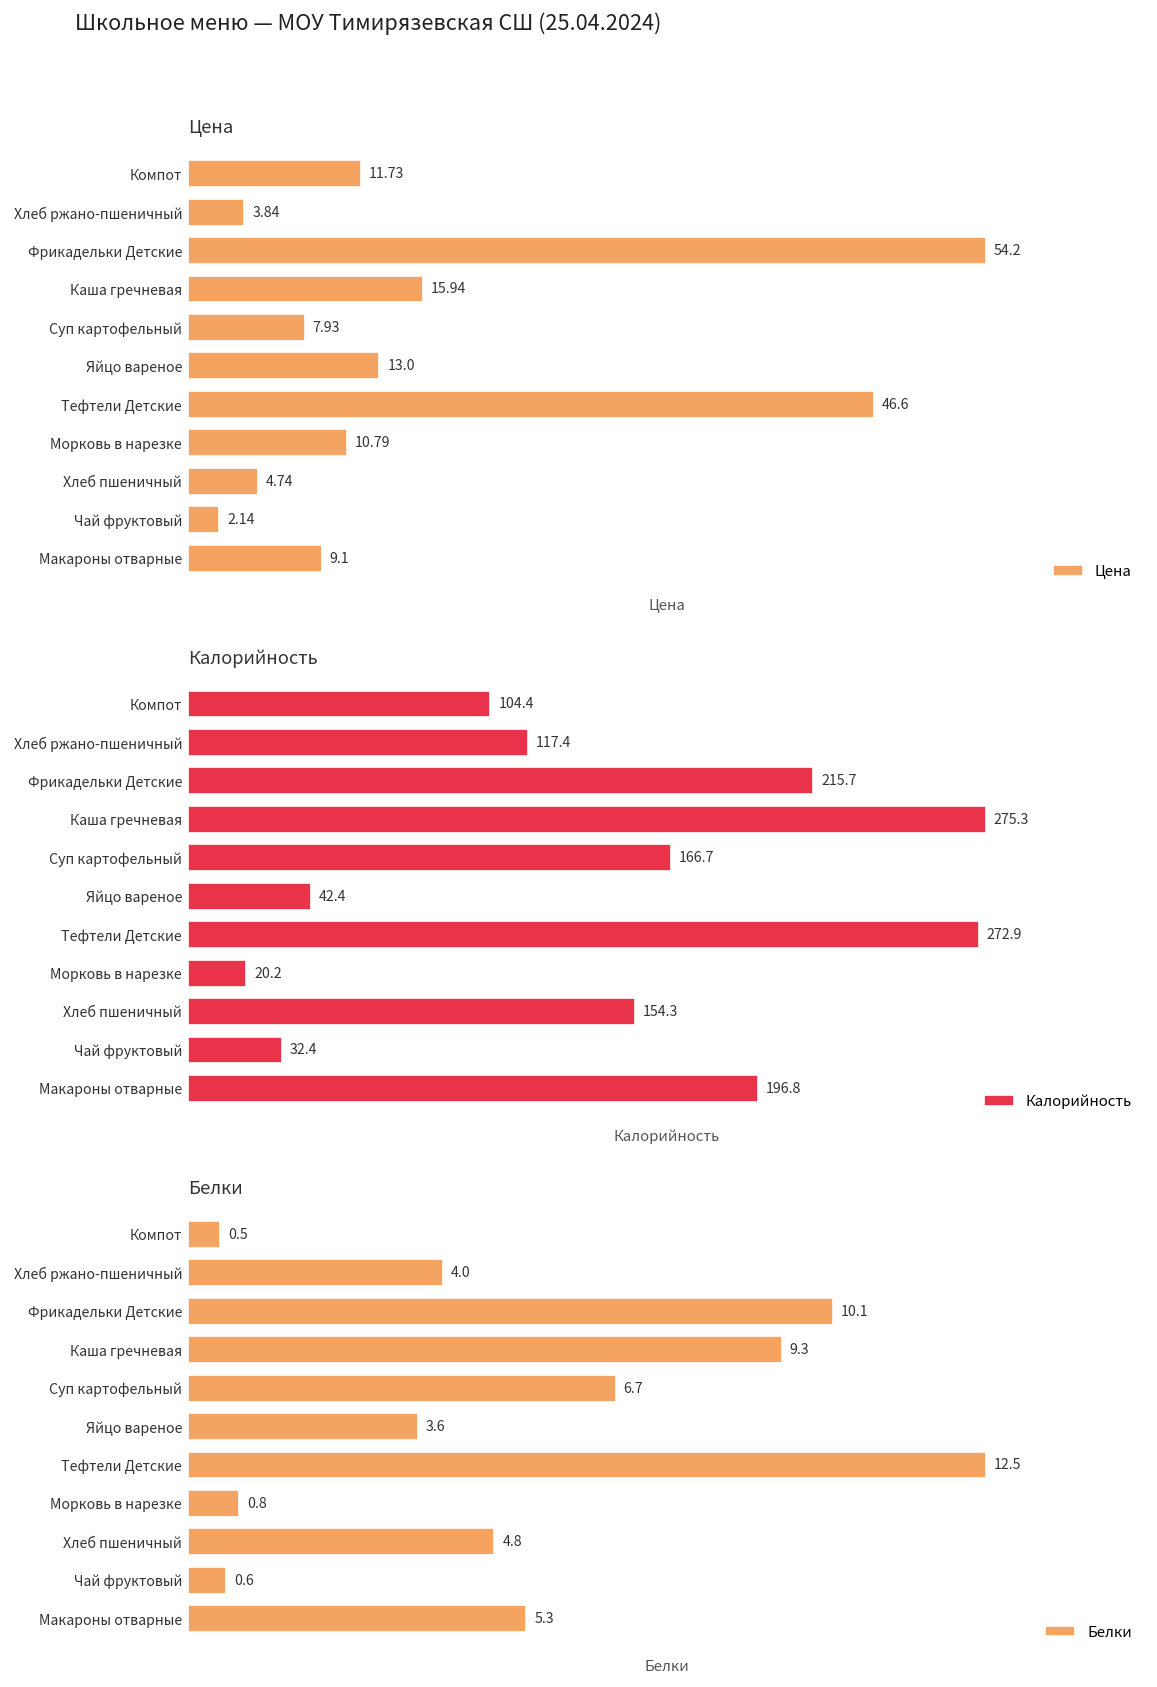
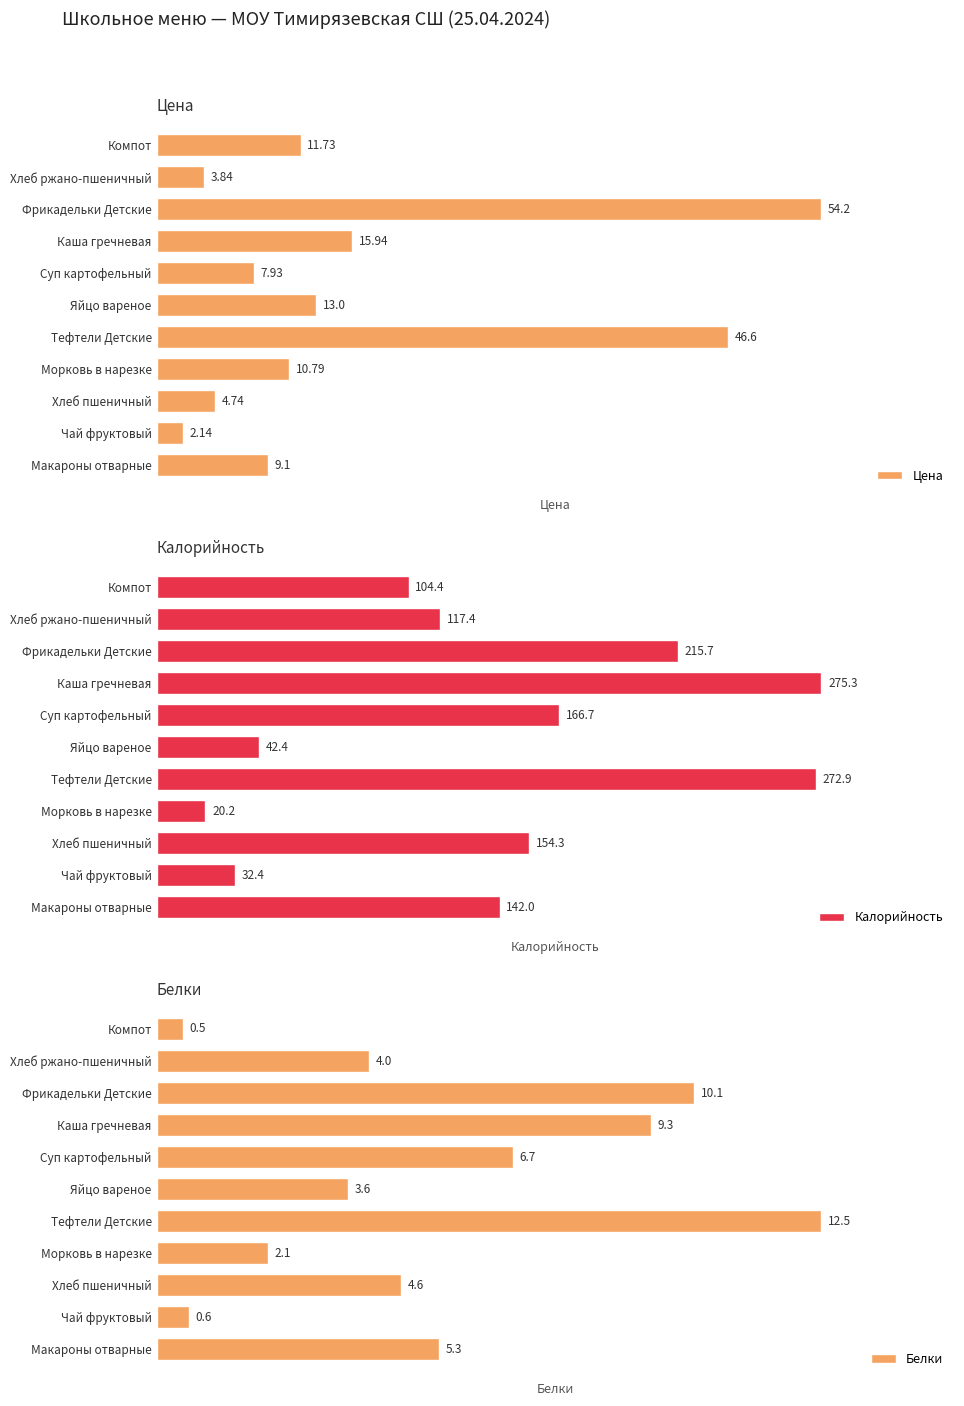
Калорийность, Макароны отварные: 196.8 -> 142.0
Белки, Морковь в нарезке: 0.8 -> 2.1
Белки, Хлеб пшеничный: 4.8 -> 4.6
